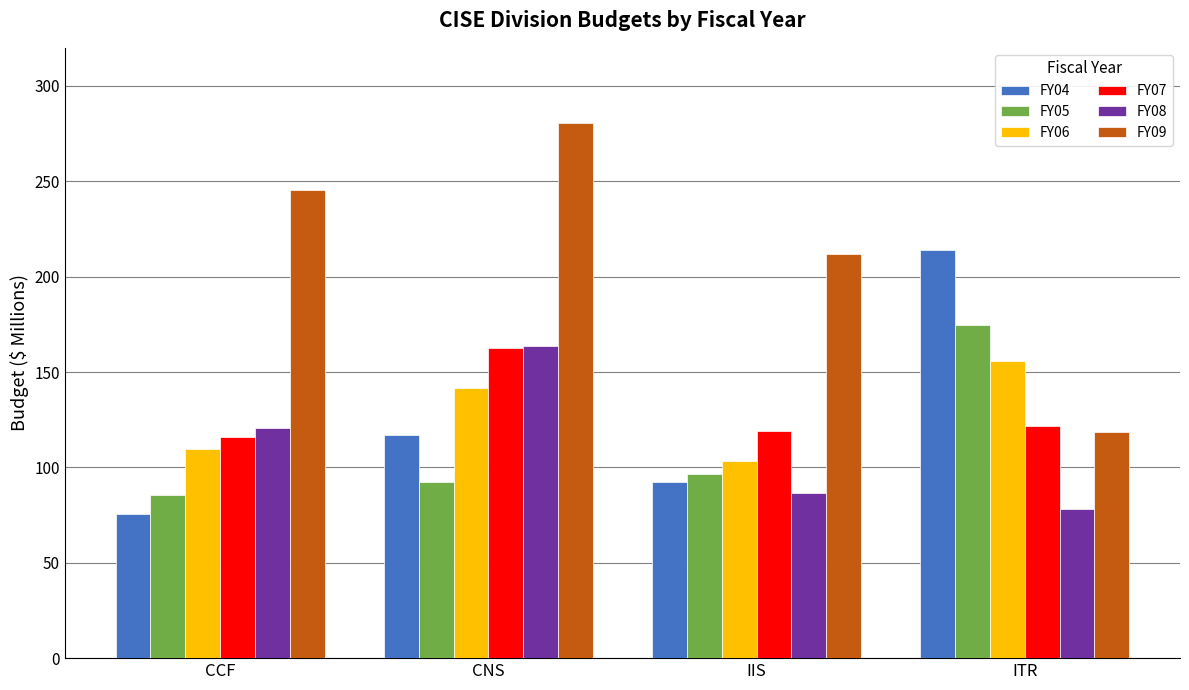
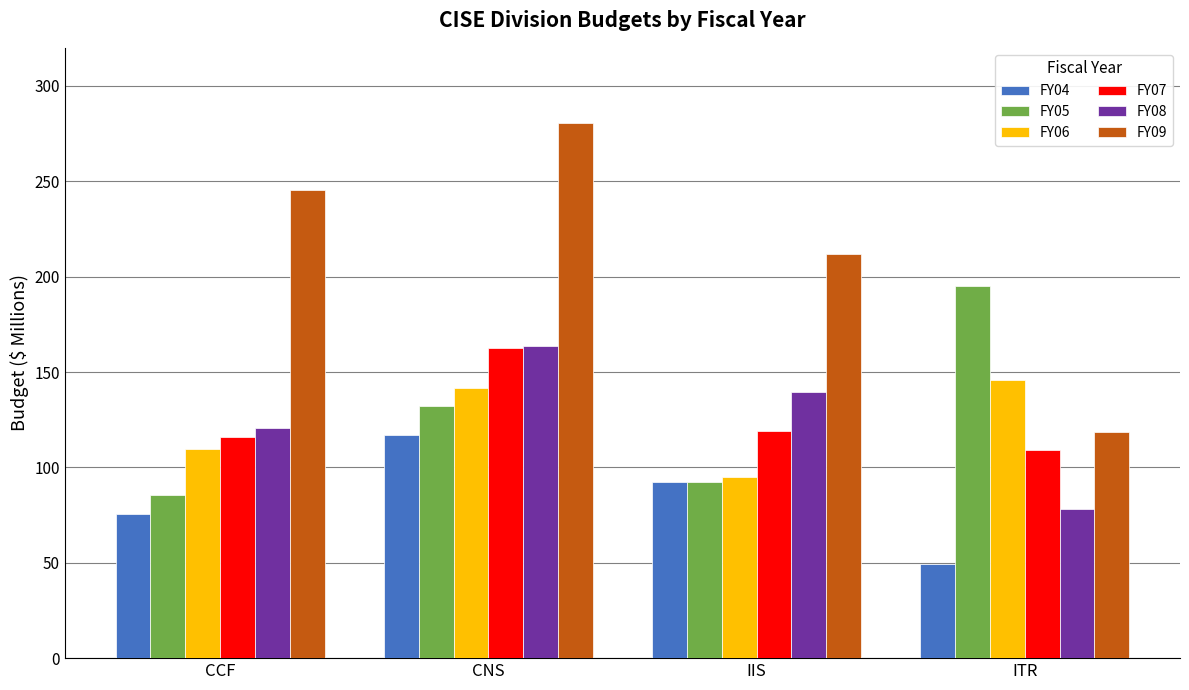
FY05, CNS: 92 -> 132
FY05, IIS: 97 -> 92
FY06, IIS: 104 -> 95
FY08, IIS: 86 -> 139
FY04, ITR: 214 -> 50
FY05, ITR: 174 -> 195
FY06, ITR: 156 -> 146
FY07, ITR: 122 -> 109
